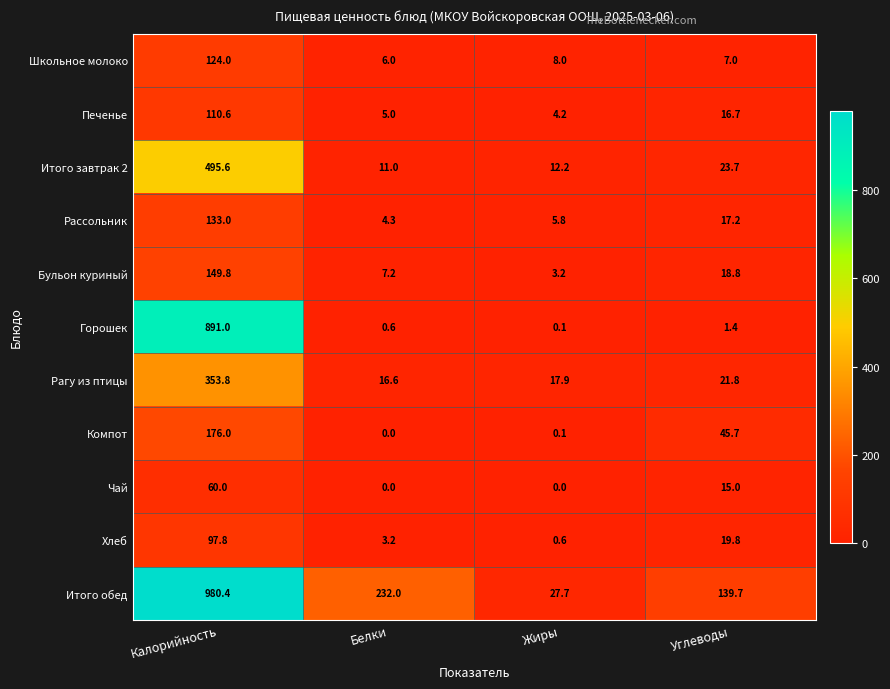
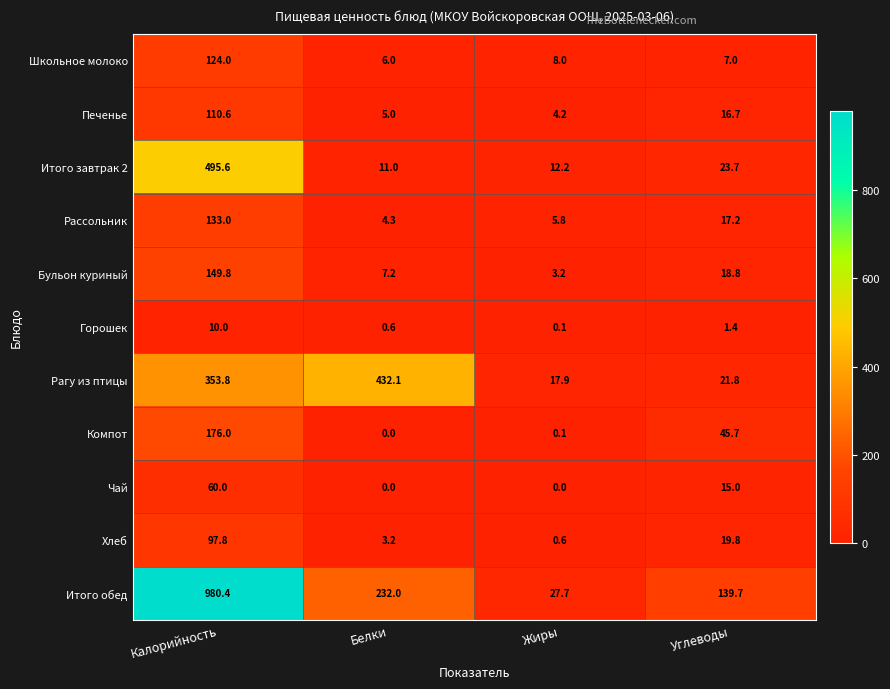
Горошек, Калорийность: 891.0 -> 10.0
Рагу из птицы, Белки: 16.6 -> 432.1
